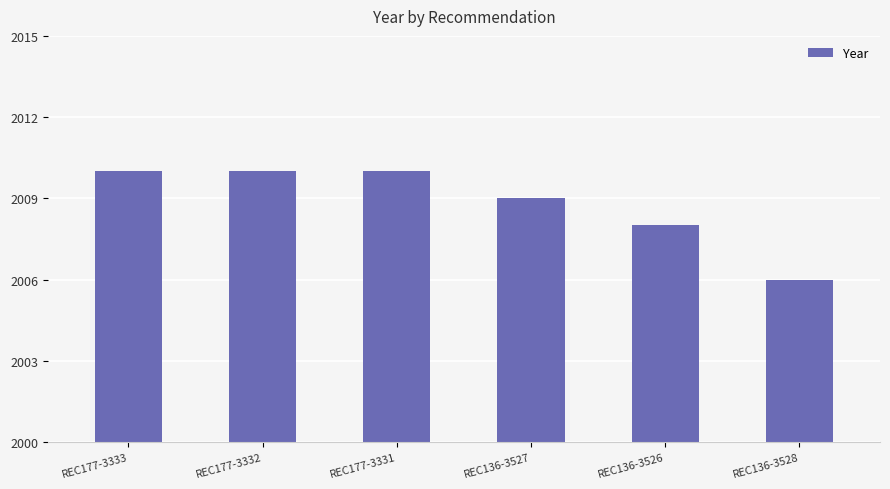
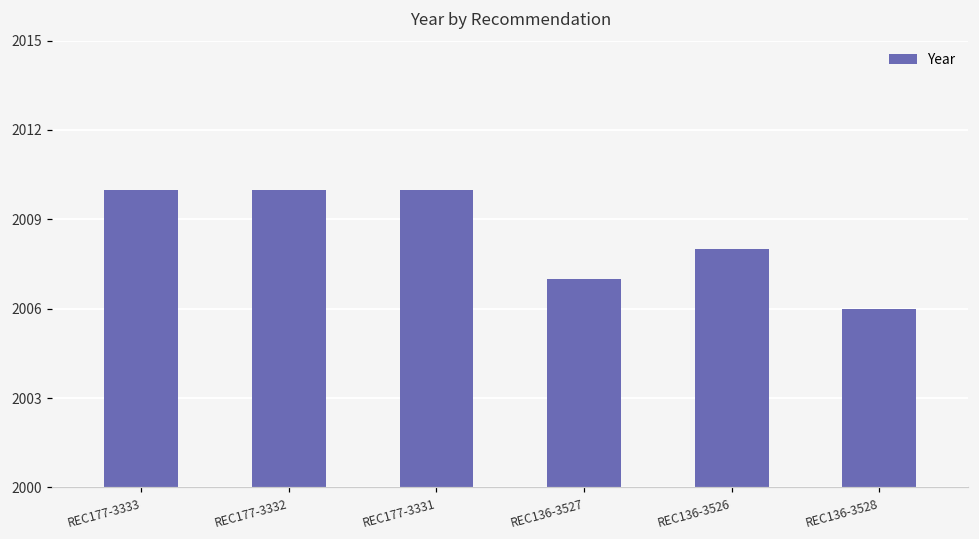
REC136-3527: 2009 -> 2007
